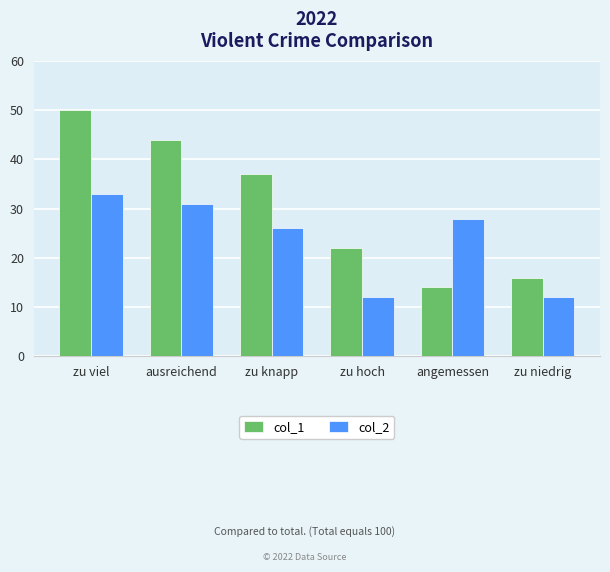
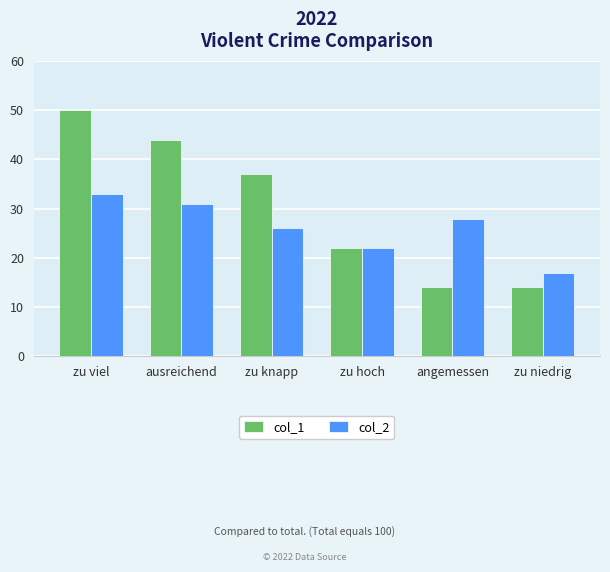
col_2, zu hoch: 12 -> 22
col_1, zu niedrig: 16 -> 14
col_2, zu niedrig: 12 -> 17
